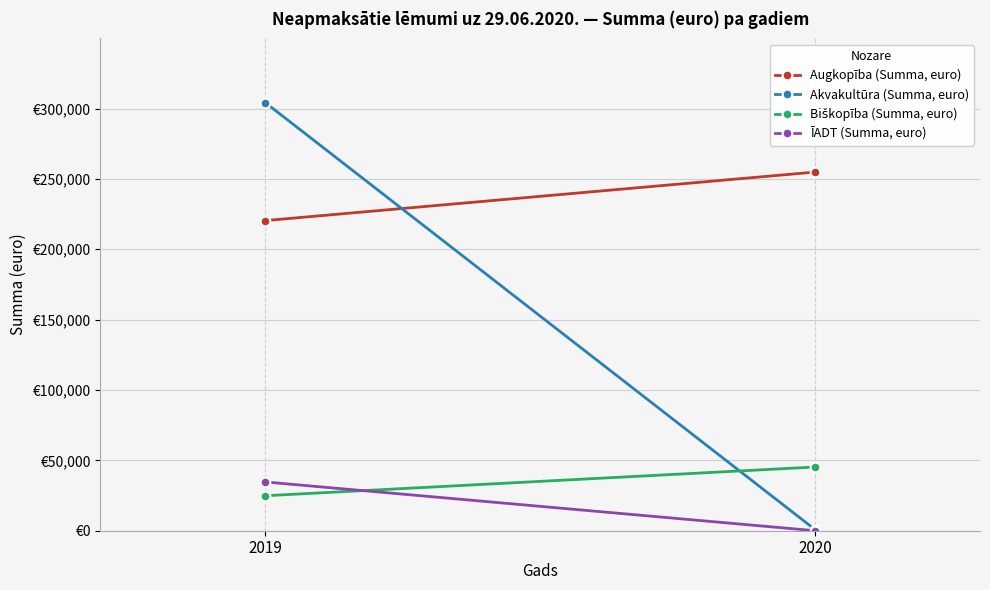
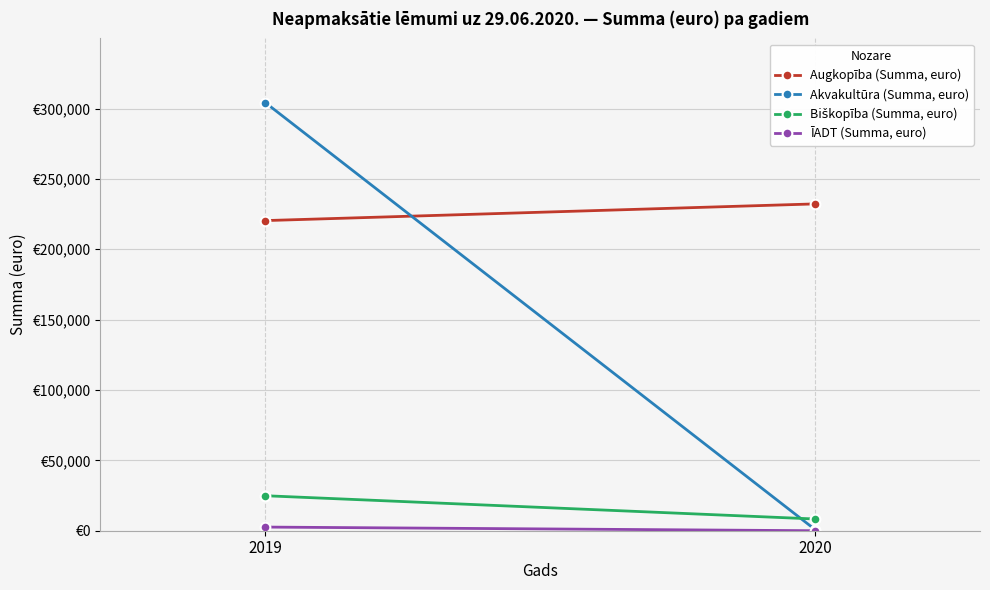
ĪADT (Summa, euro), 2019: €35,000 -> €3,000
Augkopība (Summa, euro), 2020: €255,000 -> €232,000
Biškopība (Summa, euro), 2020: €45,000 -> €8,000
